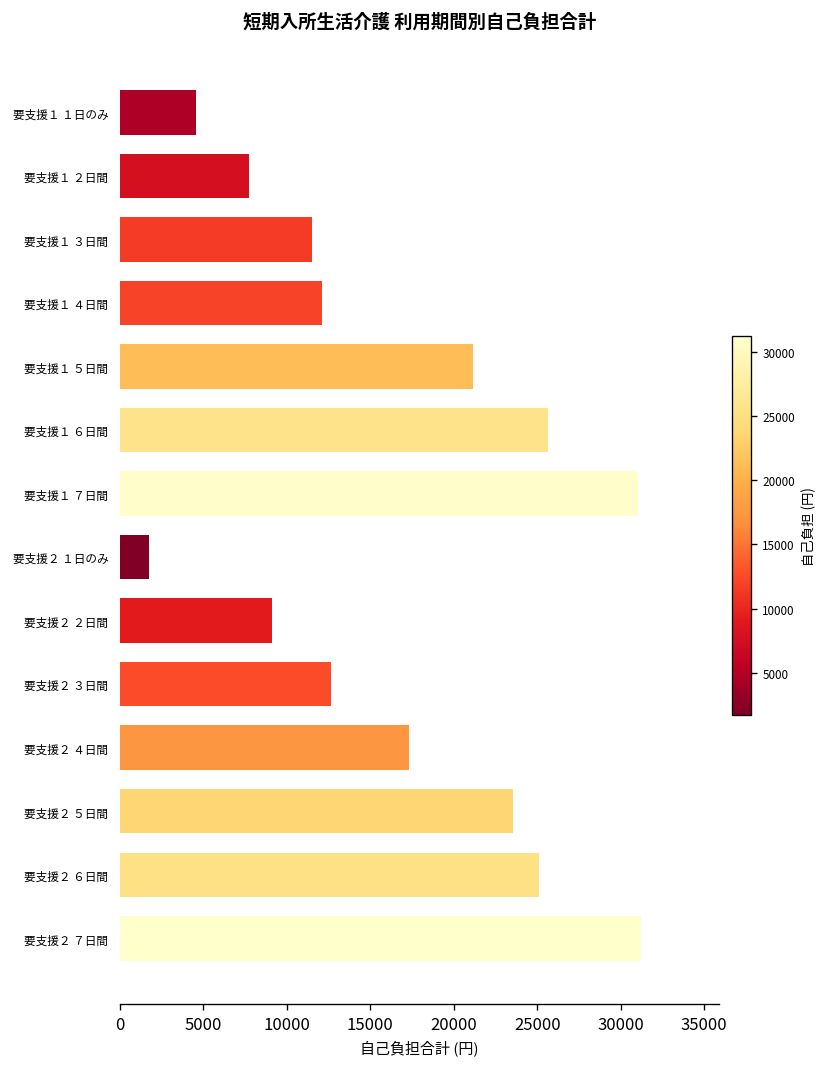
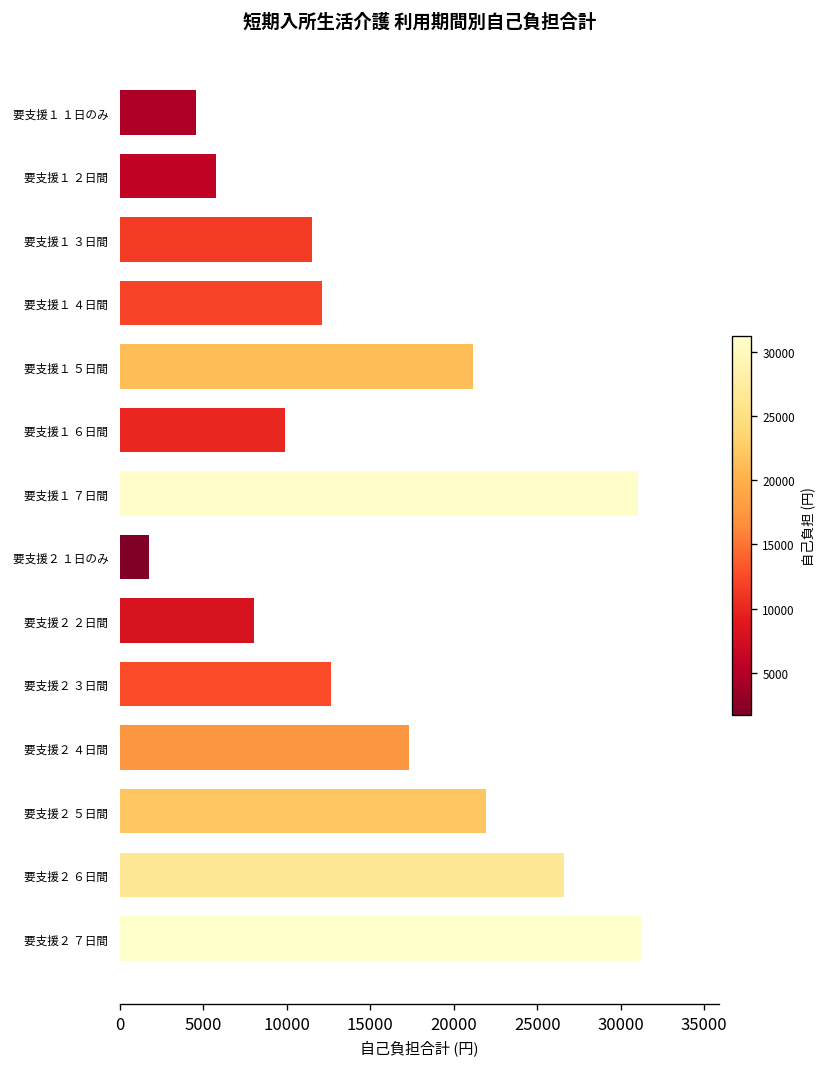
要支援１ ２日間: 7700 -> 5800
要支援１ ６日間: 25600 -> 9900
要支援２ ２日間: 9100 -> 8000
要支援２ ５日間: 23600 -> 21900
要支援２ ６日間: 25100 -> 26600
